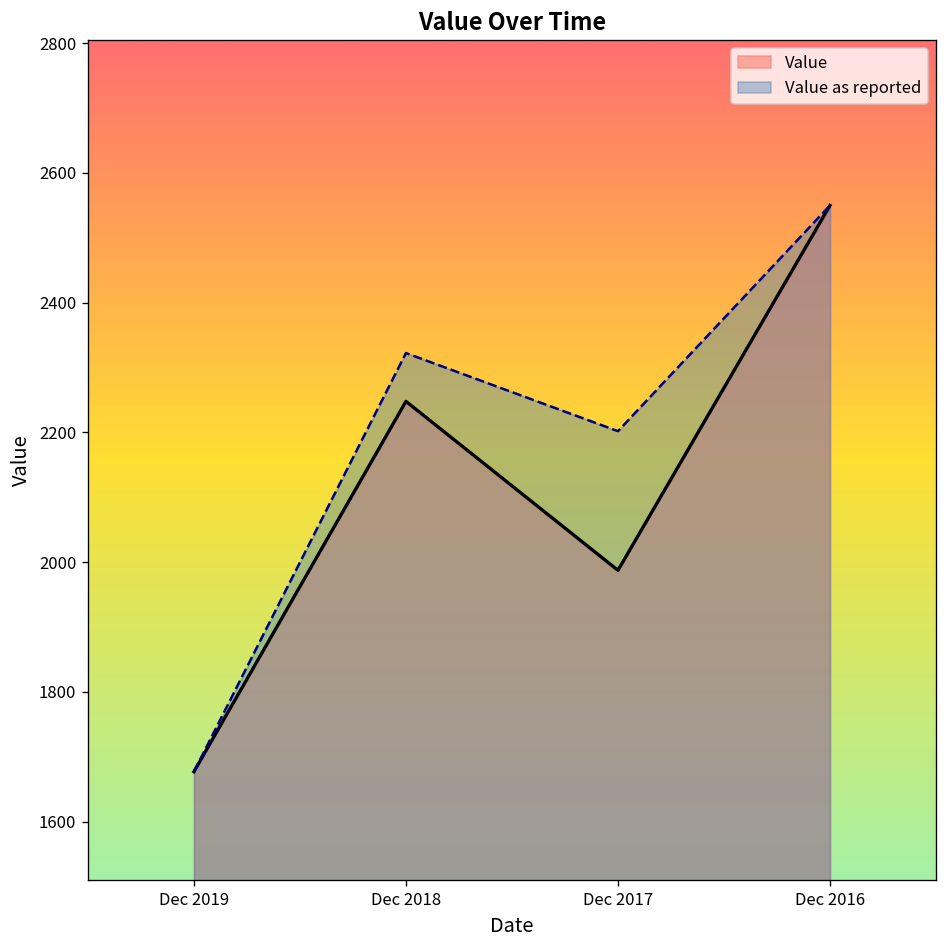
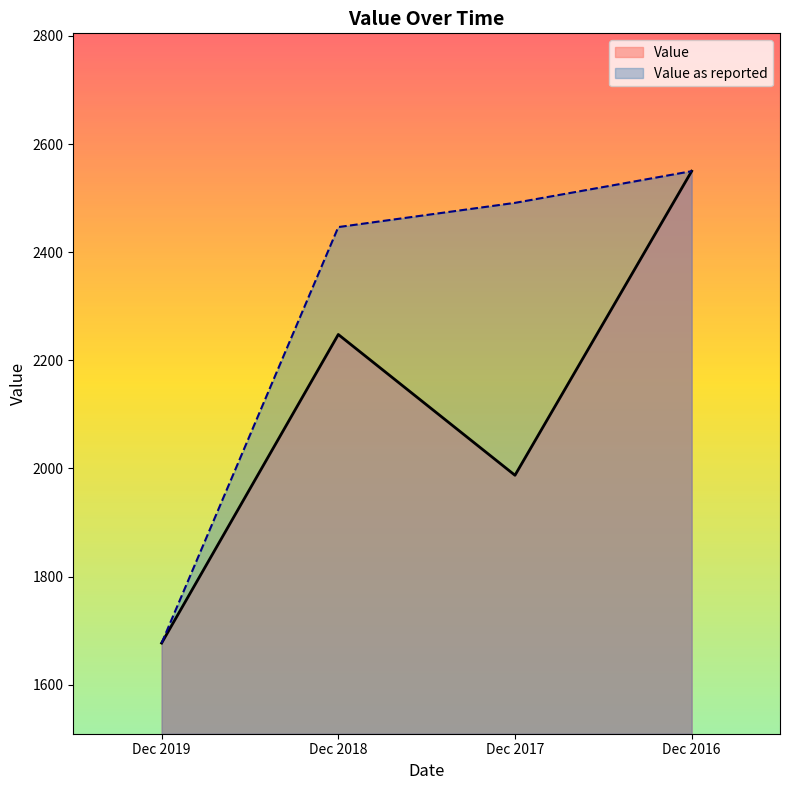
Value as reported, Dec 2018: 2320 -> 2450
Value as reported, Dec 2017: 2200 -> 2490
